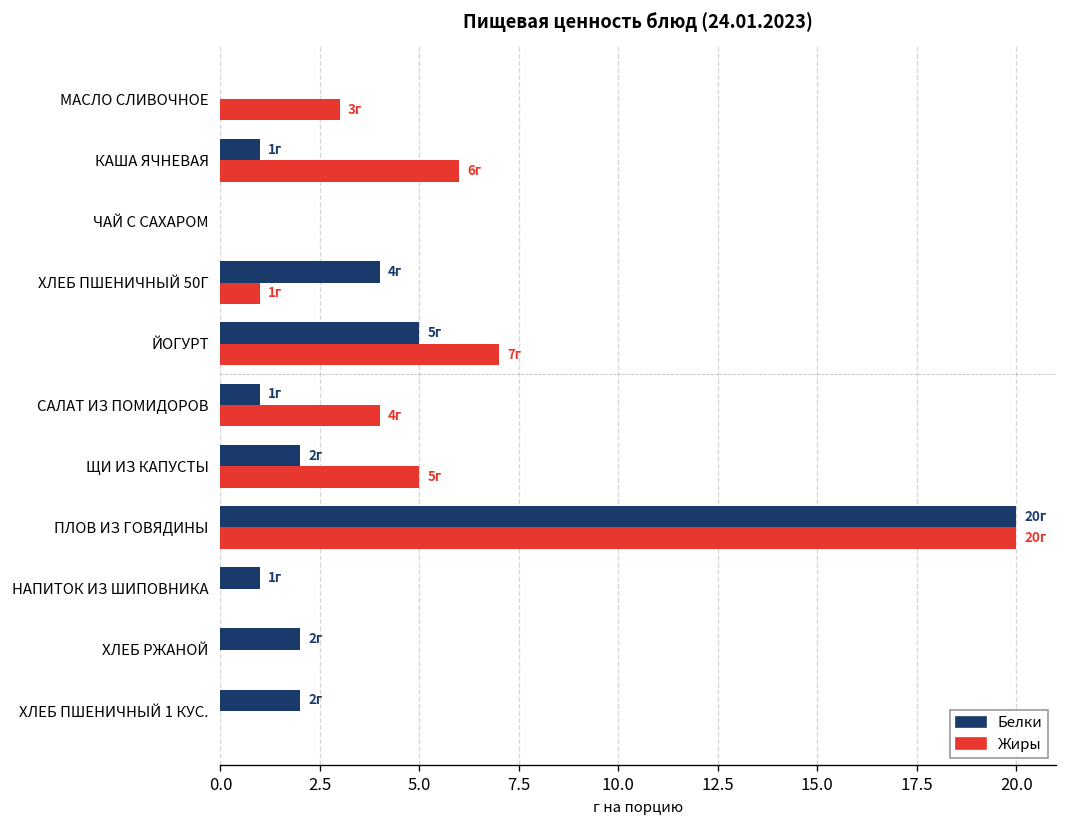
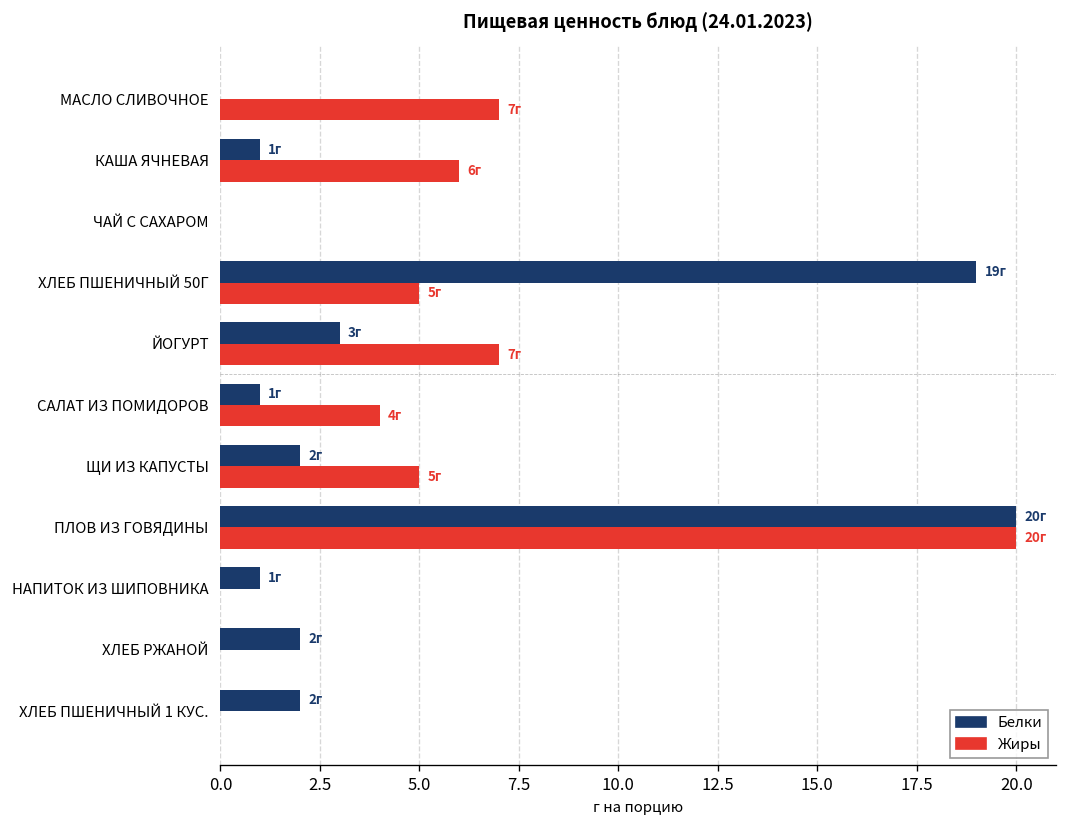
Жиры, МАСЛО СЛИВОЧНОЕ: 3г -> 7г
Белки, ХЛЕБ ПШЕНИЧНЫЙ 50Г: 4г -> 19г
Жиры, ХЛЕБ ПШЕНИЧНЫЙ 50Г: 1г -> 5г
Белки, ЙОГУРТ: 5г -> 3г
